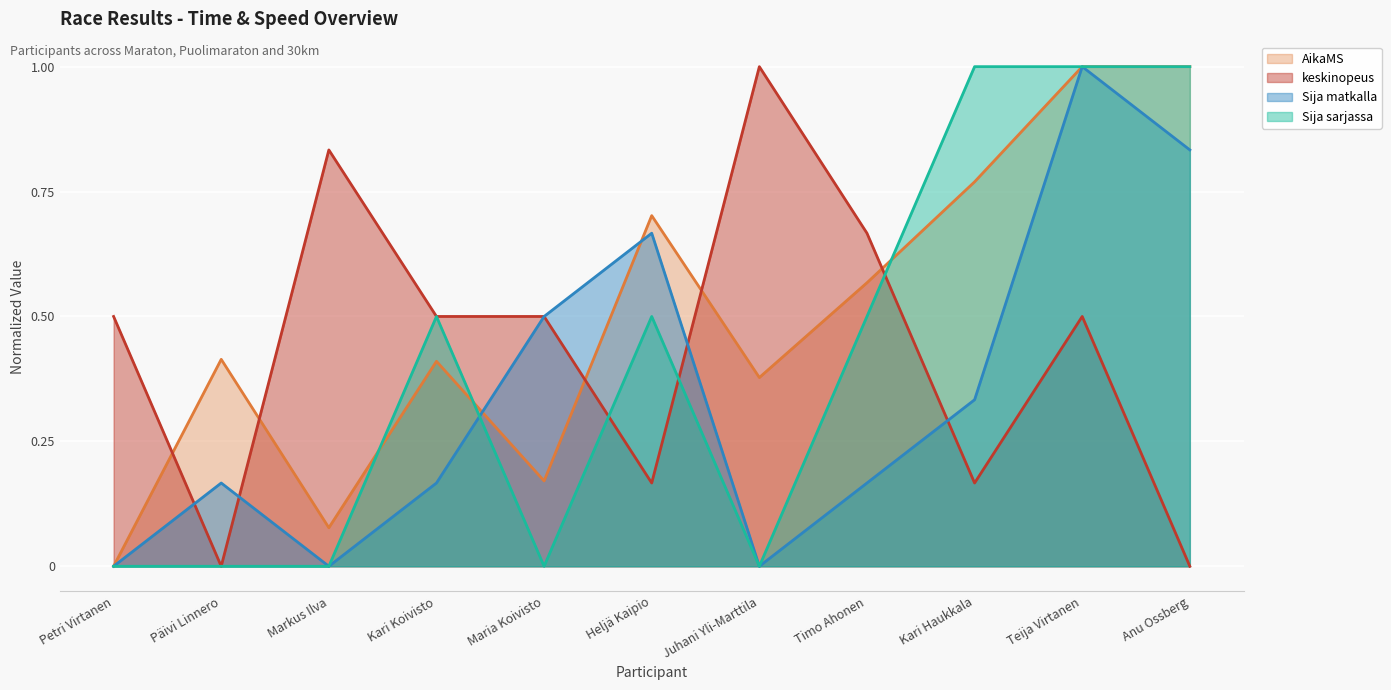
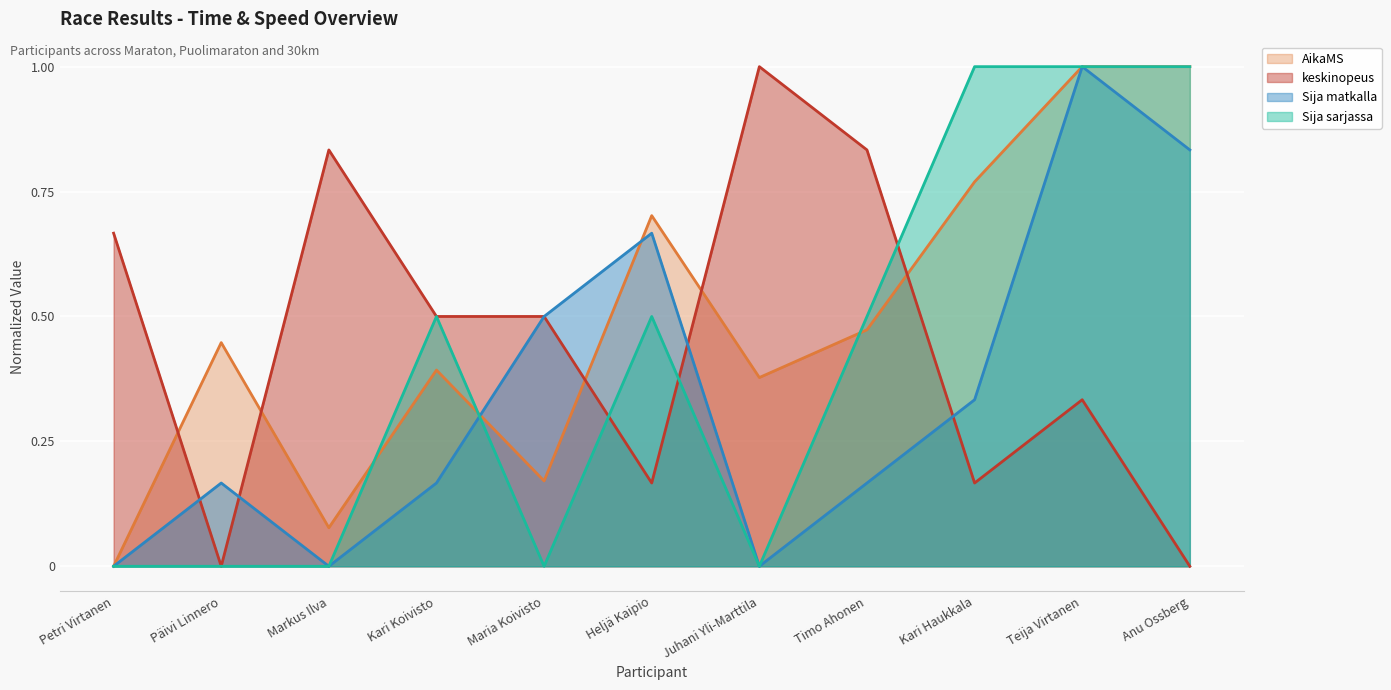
keskinopeus, Petri Virtanen: 0.50 -> 0.67
AikaMS, Päivi Linnero: 0.41 -> 0.45
AikaMS, Kari Koivisto: 0.41 -> 0.39
AikaMS, Timo Ahonen: 0.57 -> 0.47
keskinopeus, Timo Ahonen: 0.67 -> 0.83
keskinopeus, Teija Virtanen: 0.50 -> 0.33
